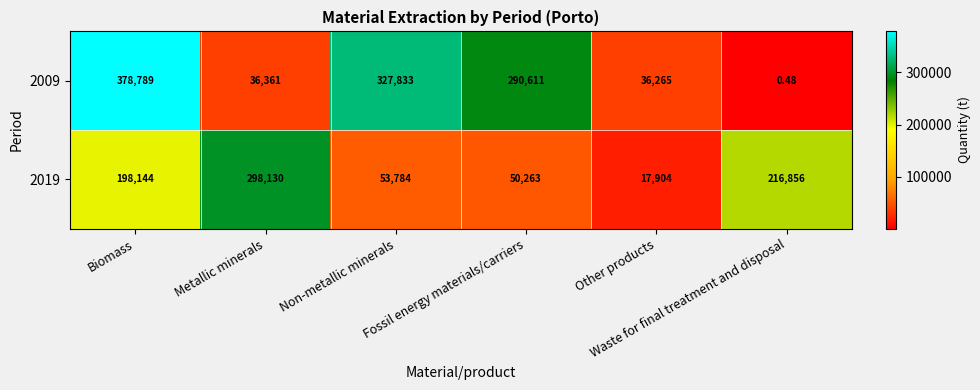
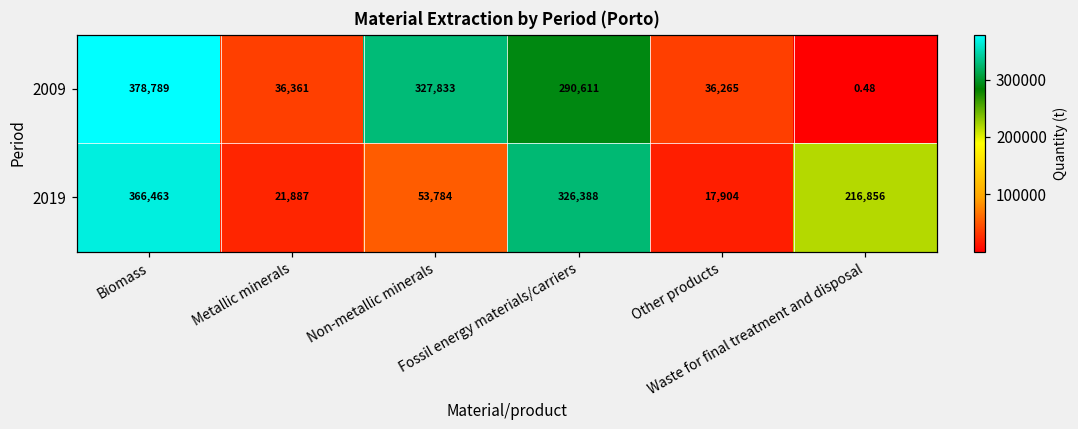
2019, Biomass: 198,144 -> 366,463
2019, Metallic minerals: 298,130 -> 21,887
2019, Fossil energy materials/carriers: 50,263 -> 326,388
